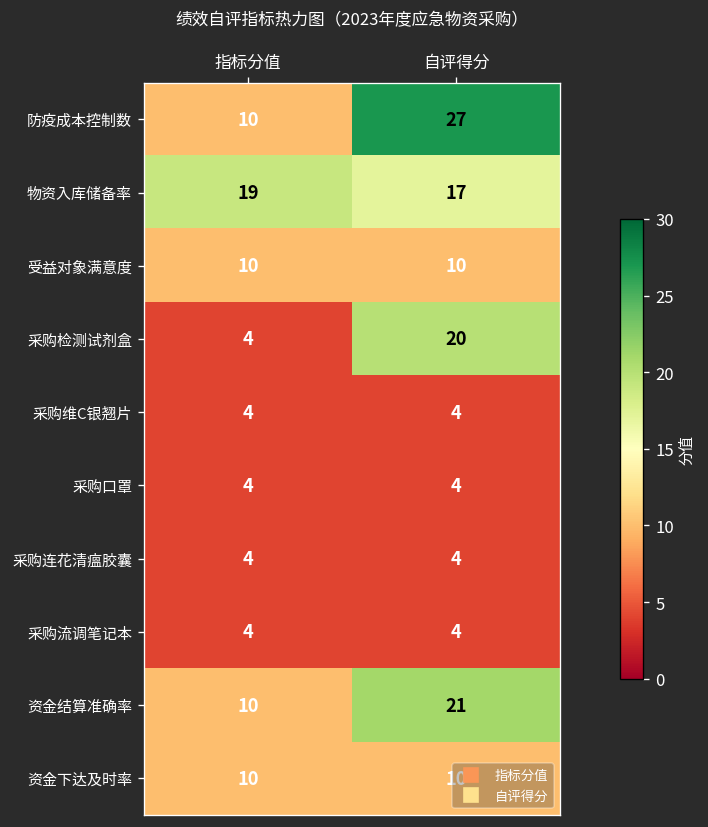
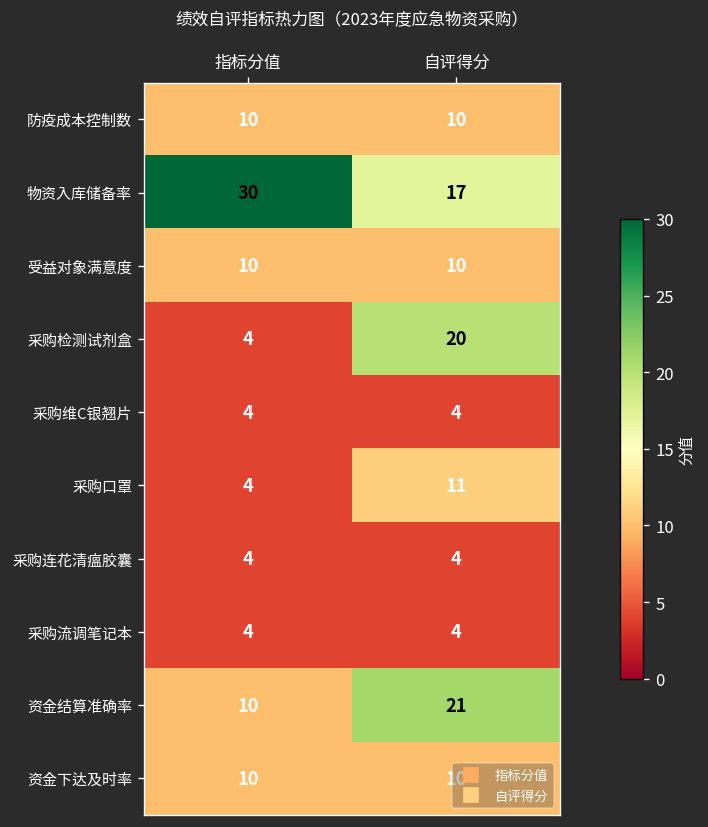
防疫成本控制数, 自评得分: 27 -> 10
物资入库储备率, 指标分值: 19 -> 30
采购口罩, 自评得分: 4 -> 11
